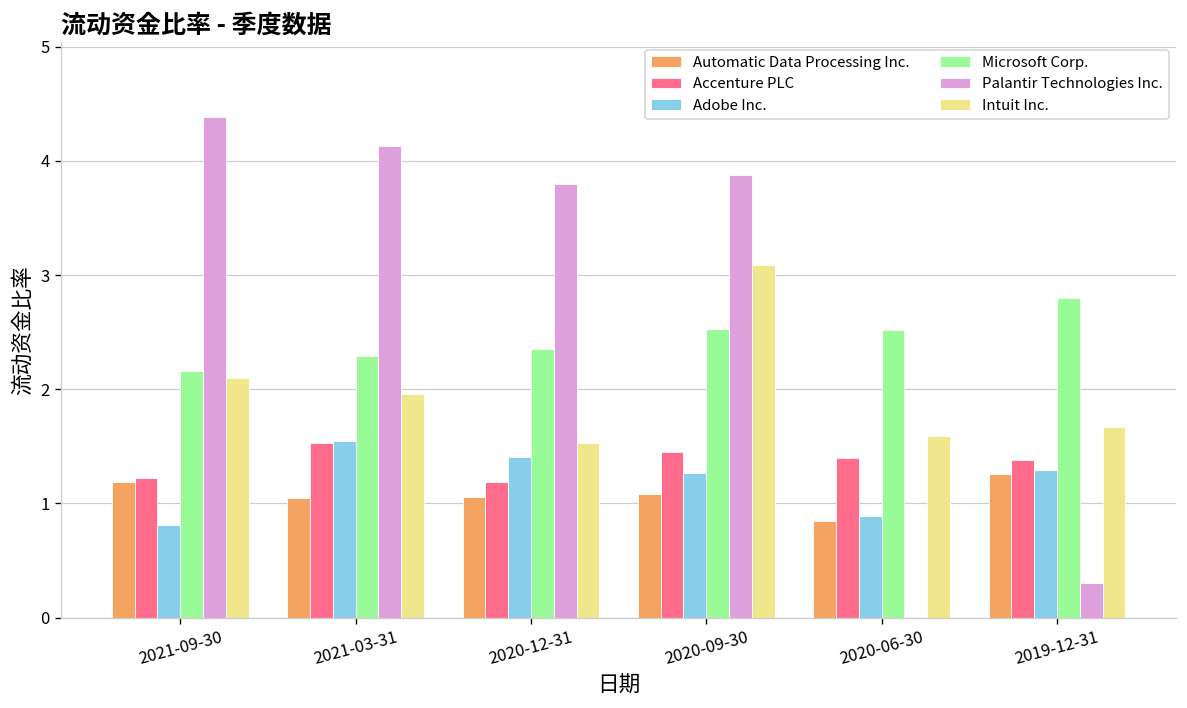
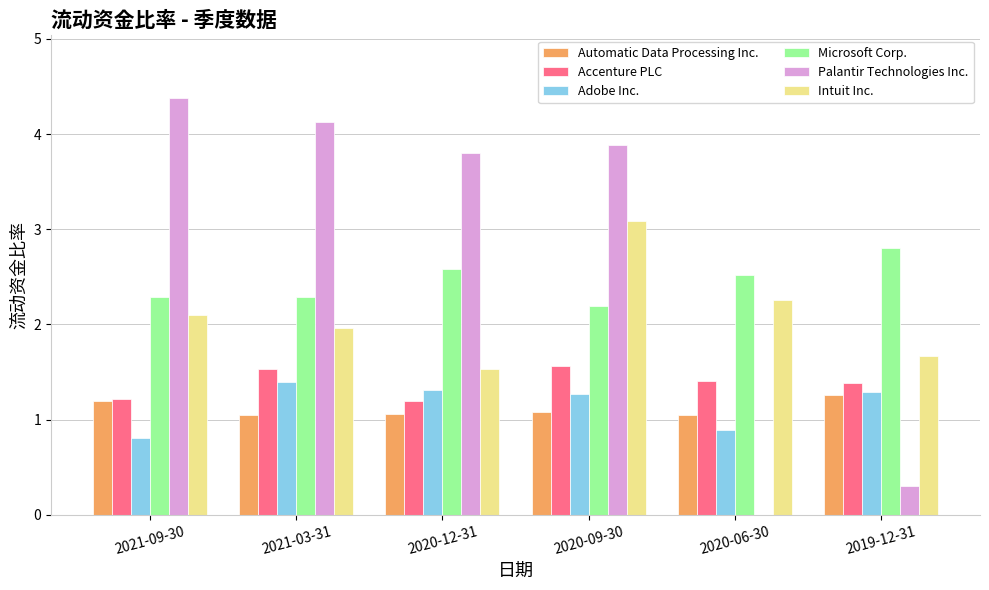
Microsoft Corp., 2021-09-30: 2.2 -> 2.3
Adobe Inc., 2021-03-31: 1.6 -> 1.4
Adobe Inc., 2020-12-31: 1.4 -> 1.3
Microsoft Corp., 2020-12-31: 2.4 -> 2.6
Accenture PLC, 2020-09-30: 1.5 -> 1.6
Microsoft Corp., 2020-09-30: 2.5 -> 2.2
Automatic Data Processing Inc., 2020-06-30: 0.9 -> 1.1
Intuit Inc., 2020-06-30: 1.6 -> 2.3
